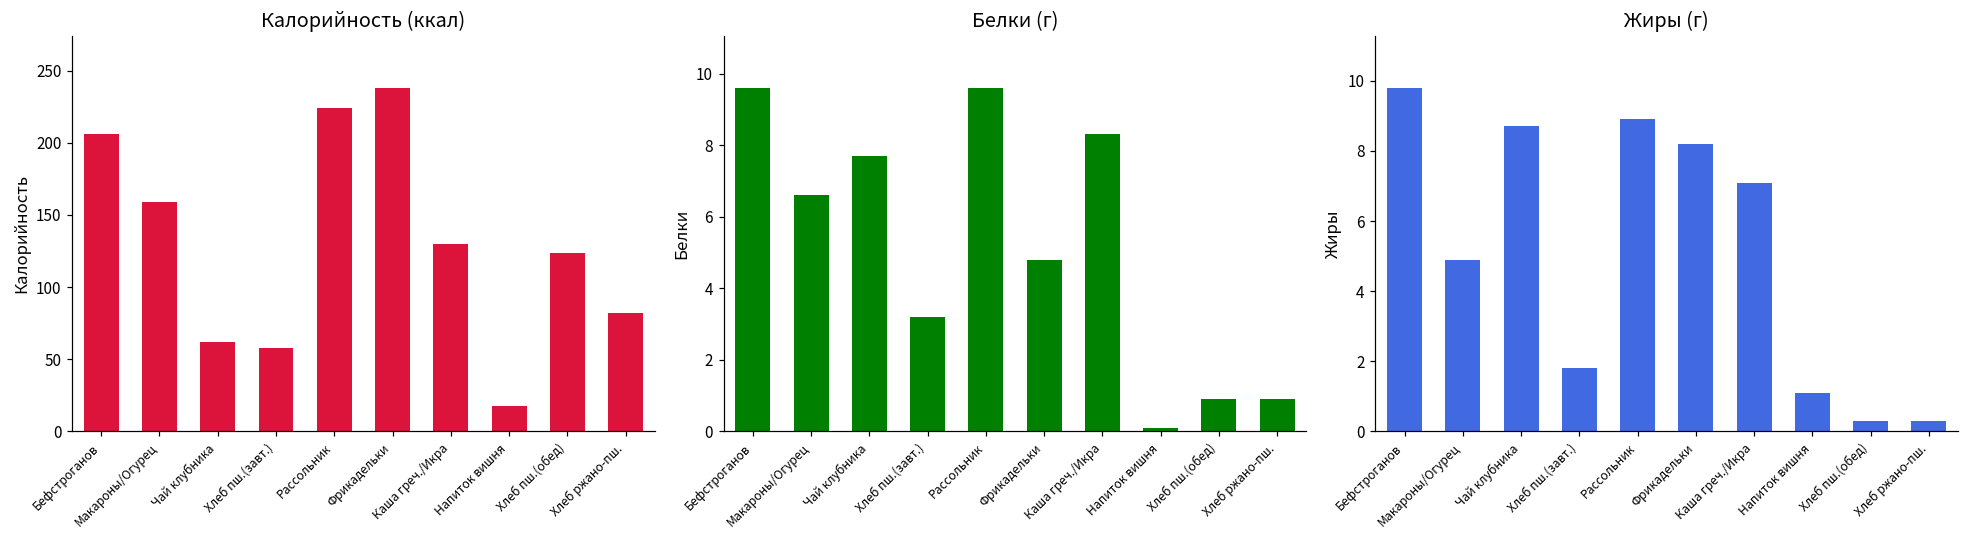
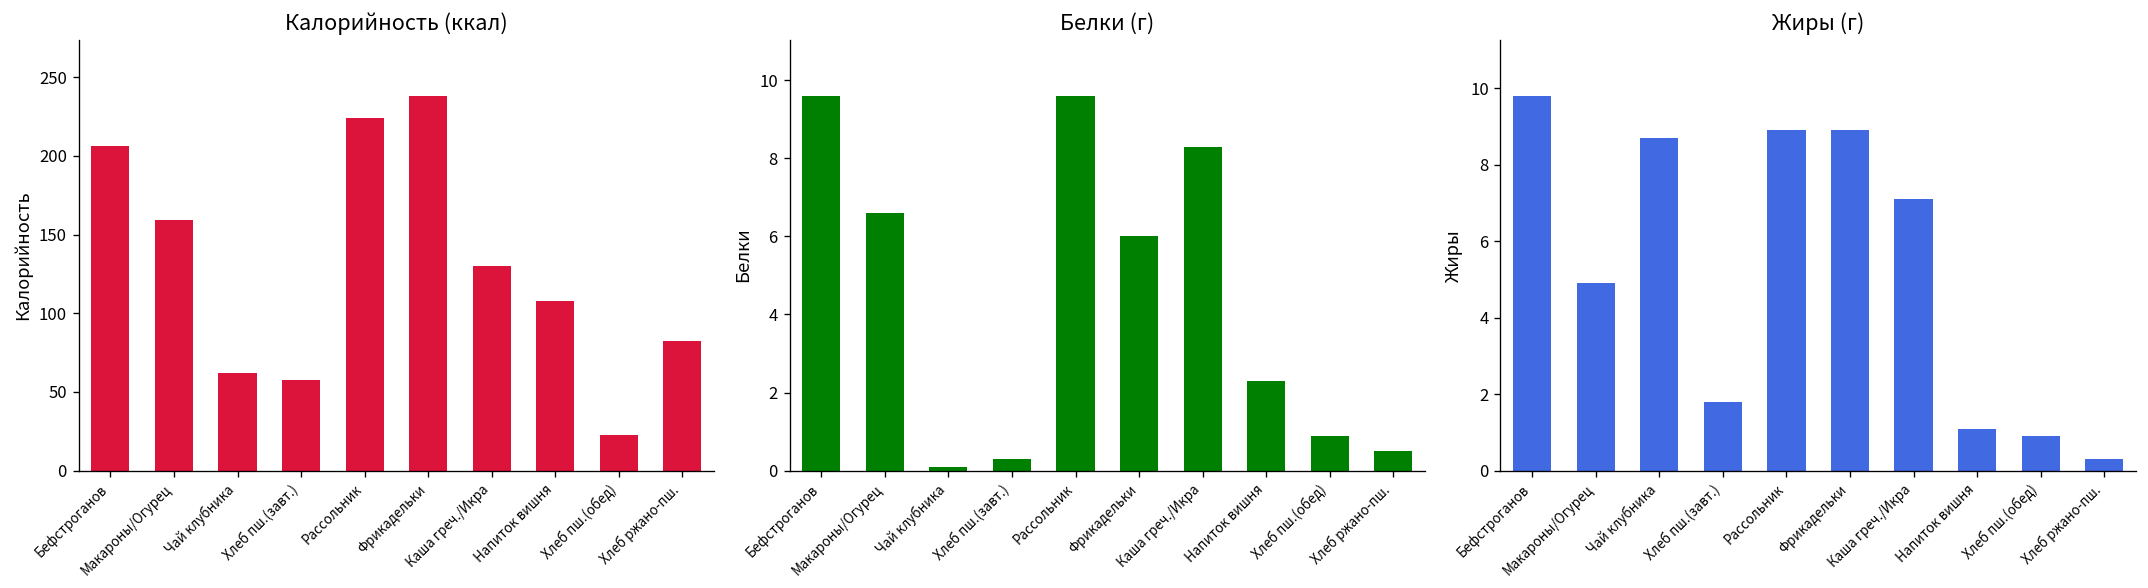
Калорийность (ккал), Напиток вишня: 17 -> 108
Калорийность (ккал), Хлеб пш.(обед): 123 -> 23
Белки (г), Чай клубника: 7.7 -> 0.1
Белки (г), Хлеб пш.(завт.): 3.2 -> 0.3
Белки (г), Фрикадельки: 4.8 -> 6.0
Белки (г), Напиток вишня: 0.1 -> 2.3
Белки (г), Хлеб ржано-пш.: 0.9 -> 0.5
Жиры (г), Фрикадельки: 8.2 -> 8.9
Жиры (г), Хлеб пш.(обед): 0.3 -> 0.9
